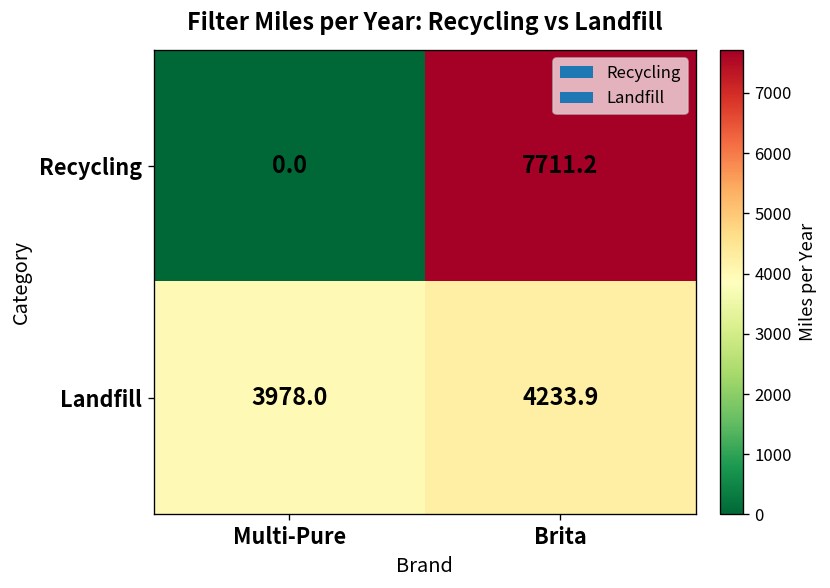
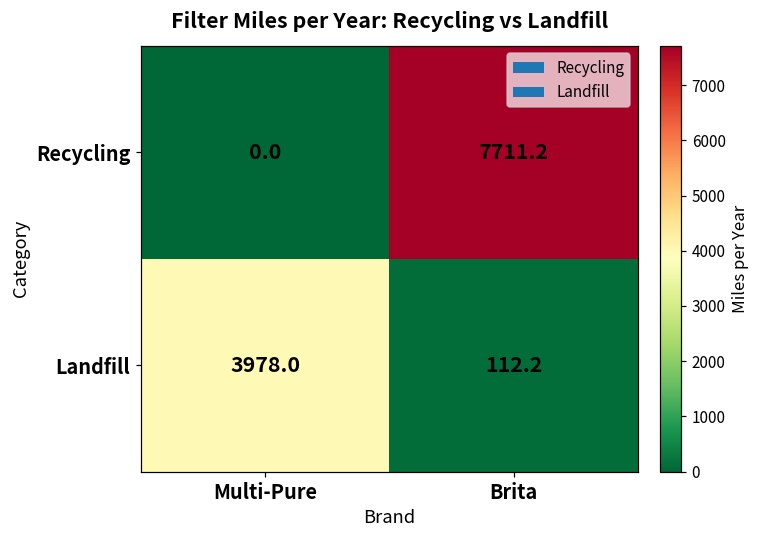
Landfill, Brita: 4233.9 -> 112.2
